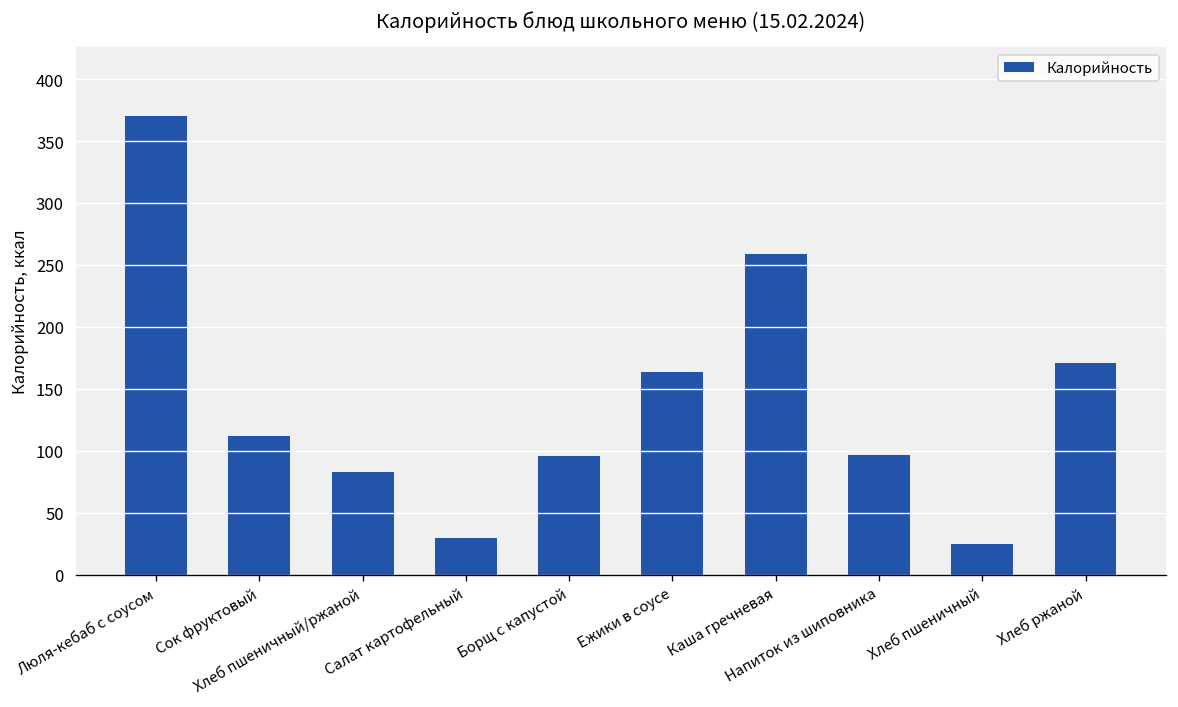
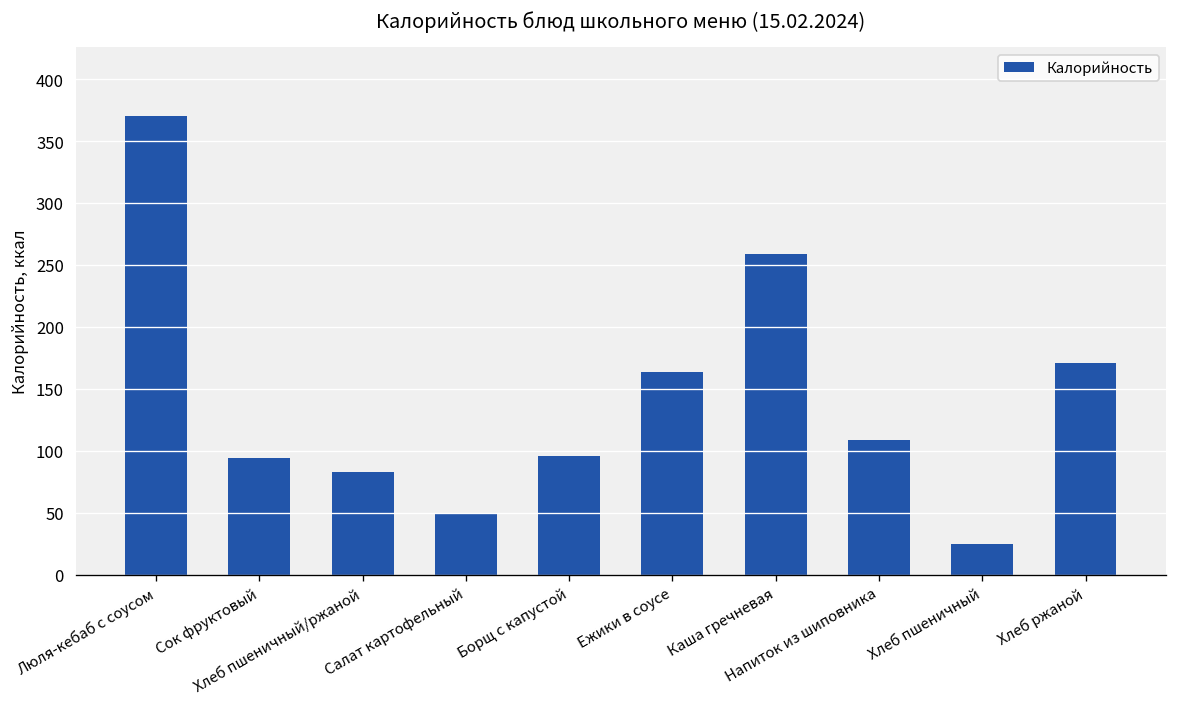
Сок фруктовый: 112 -> 94
Салат картофельный: 30 -> 49
Напиток из шиповника: 97 -> 109
